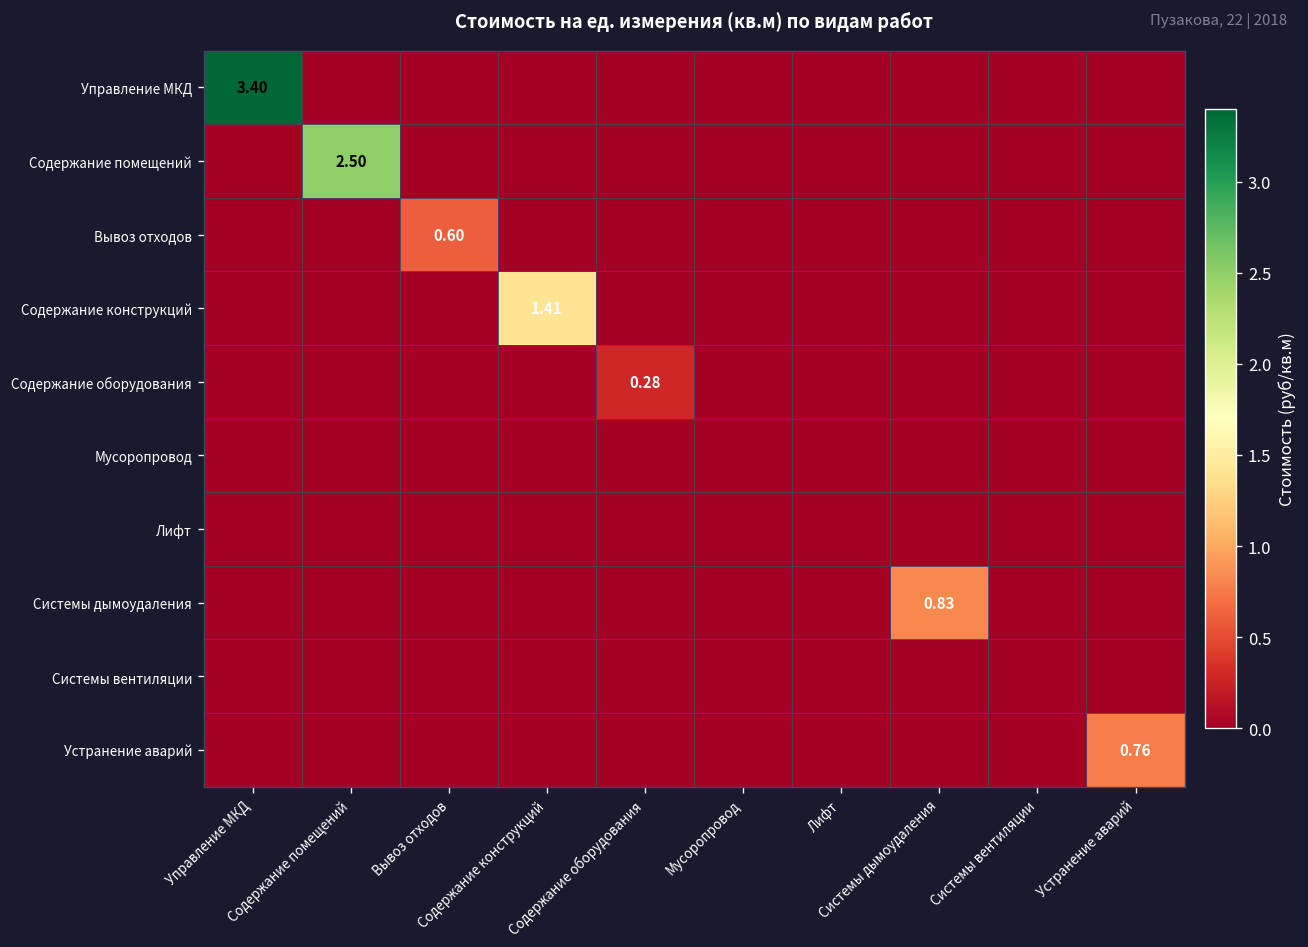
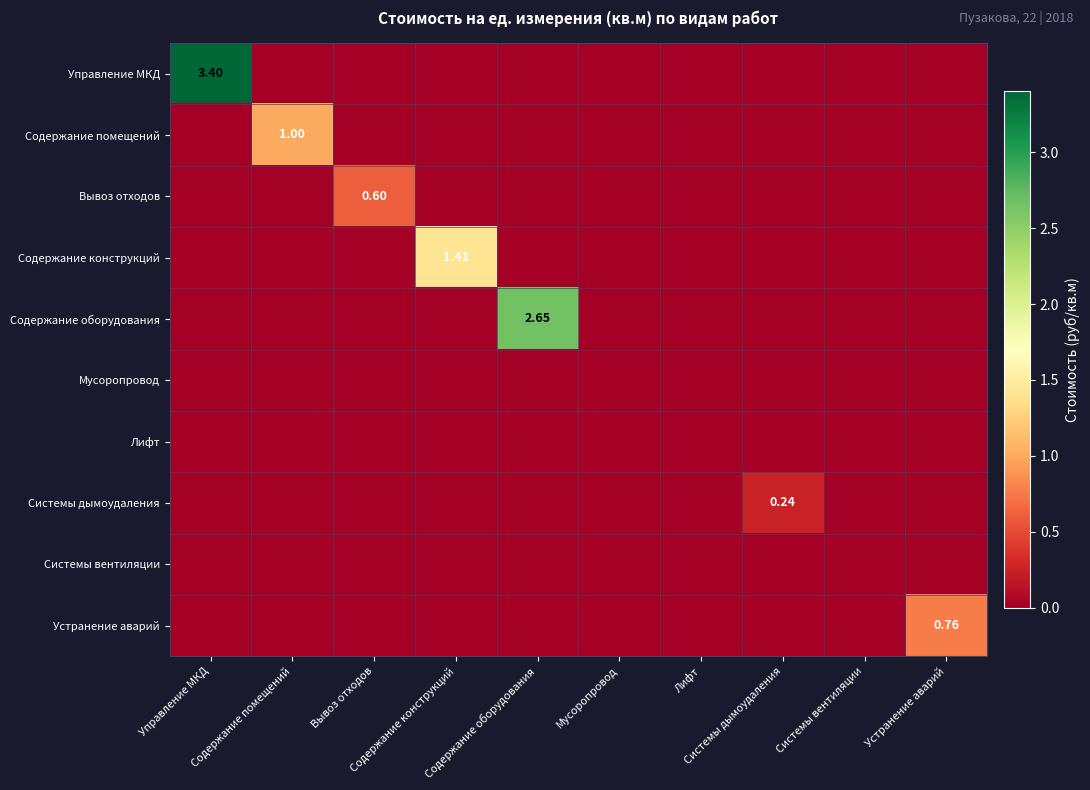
Содержание помещений, Содержание помещений: 2.50 -> 1.00
Содержание оборудования, Содержание оборудования: 0.28 -> 2.65
Системы дымоудаления, Системы дымоудаления: 0.83 -> 0.24
